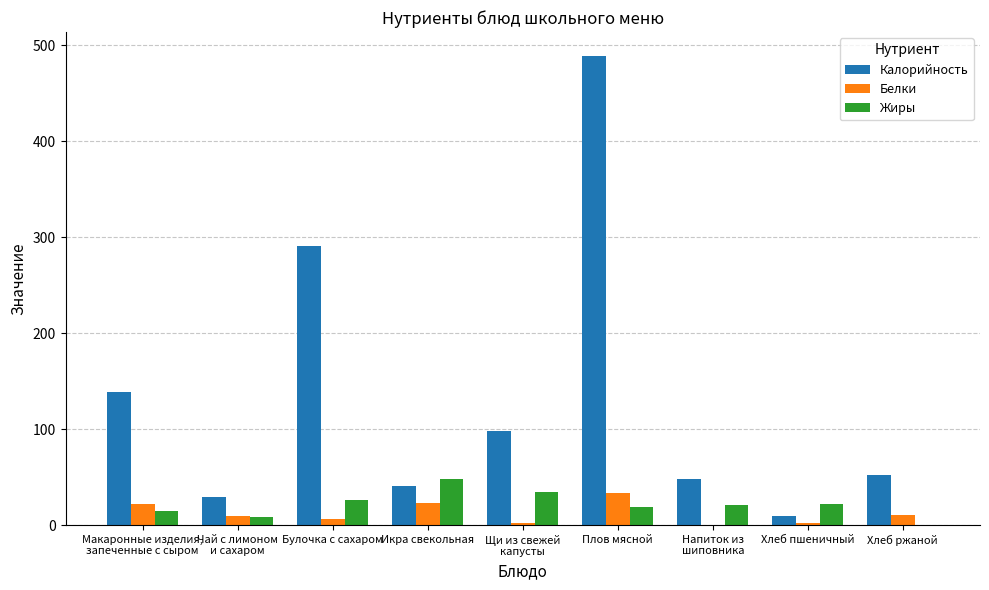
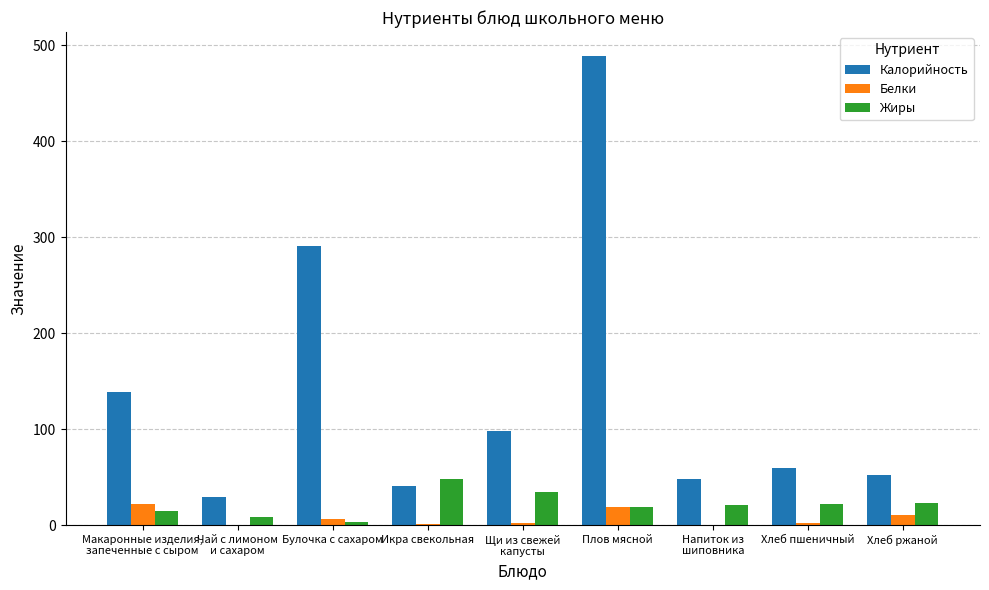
Белки, Чай с лимоном и сахаром: 10 -> 0
Жиры, Булочка с сахаром: 30 -> 0
Белки, Икра свекольная: 20 -> 0
Белки, Плов мясной: 30 -> 20
Калорийность, Хлеб пшеничный: 10 -> 60
Жиры, Хлеб ржаной: 0 -> 20
